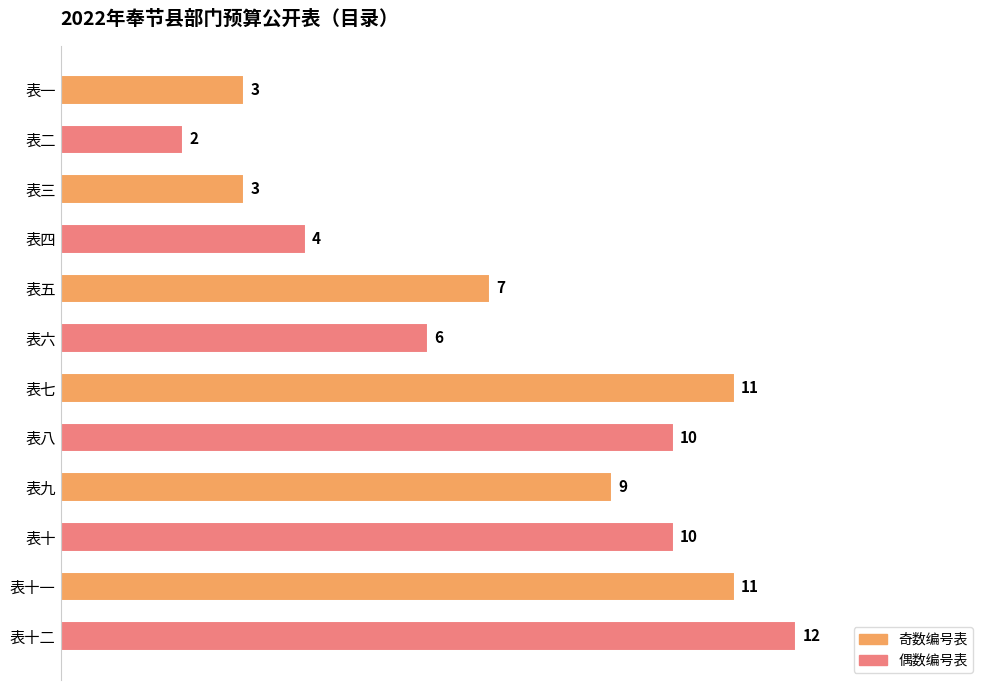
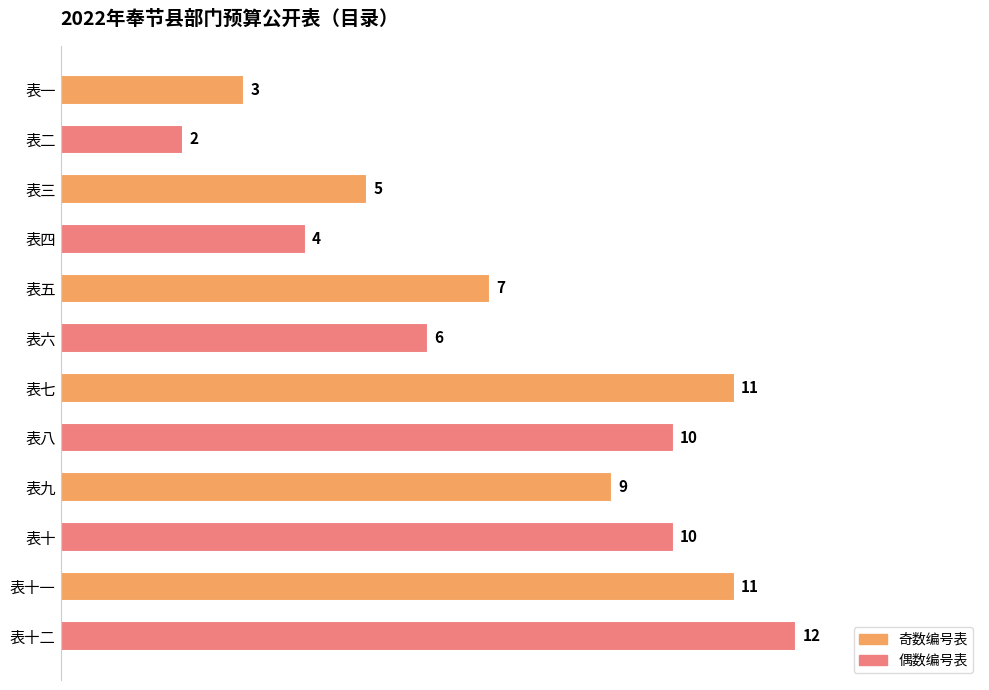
表三: 3 -> 5
